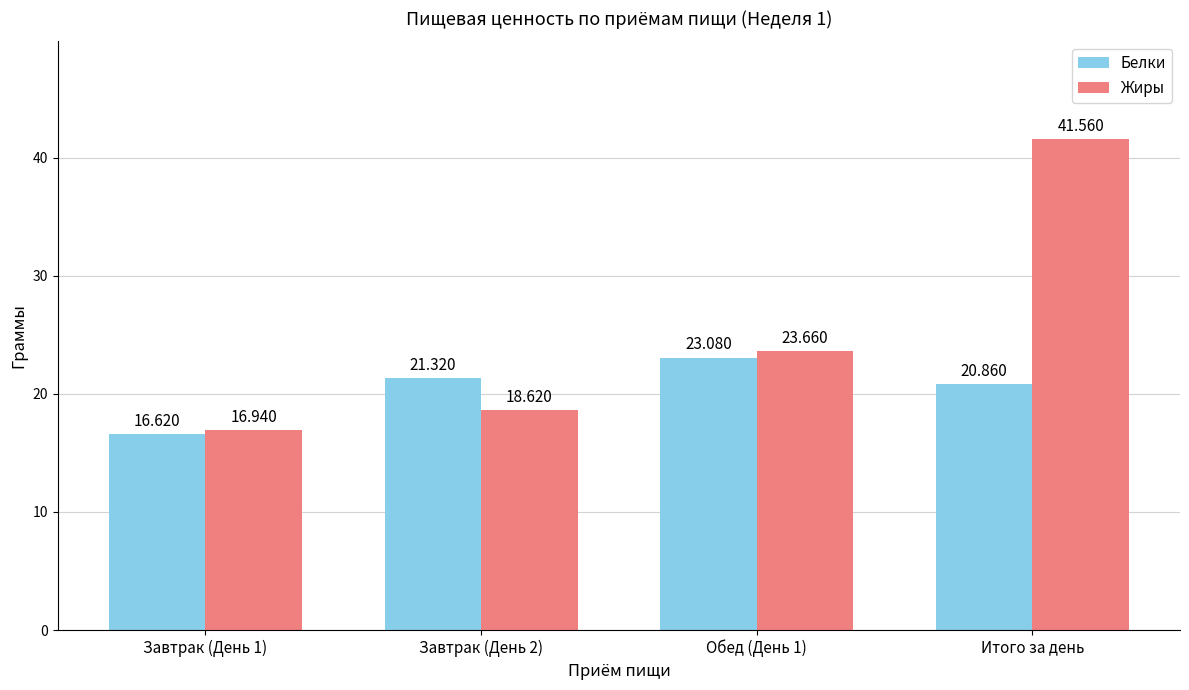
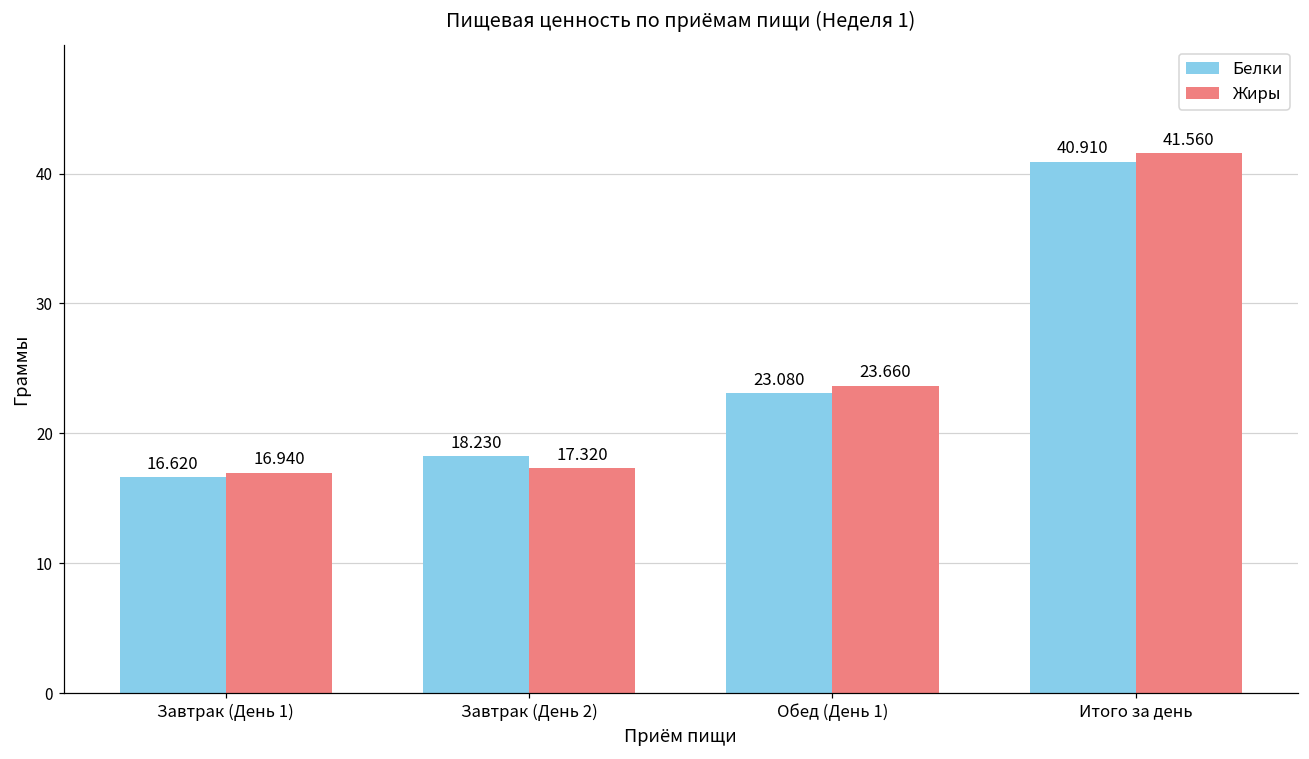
Белки, Завтрак (День 2): 21.320 -> 18.230
Жиры, Завтрак (День 2): 18.620 -> 17.320
Белки, Итого за день: 20.860 -> 40.910
